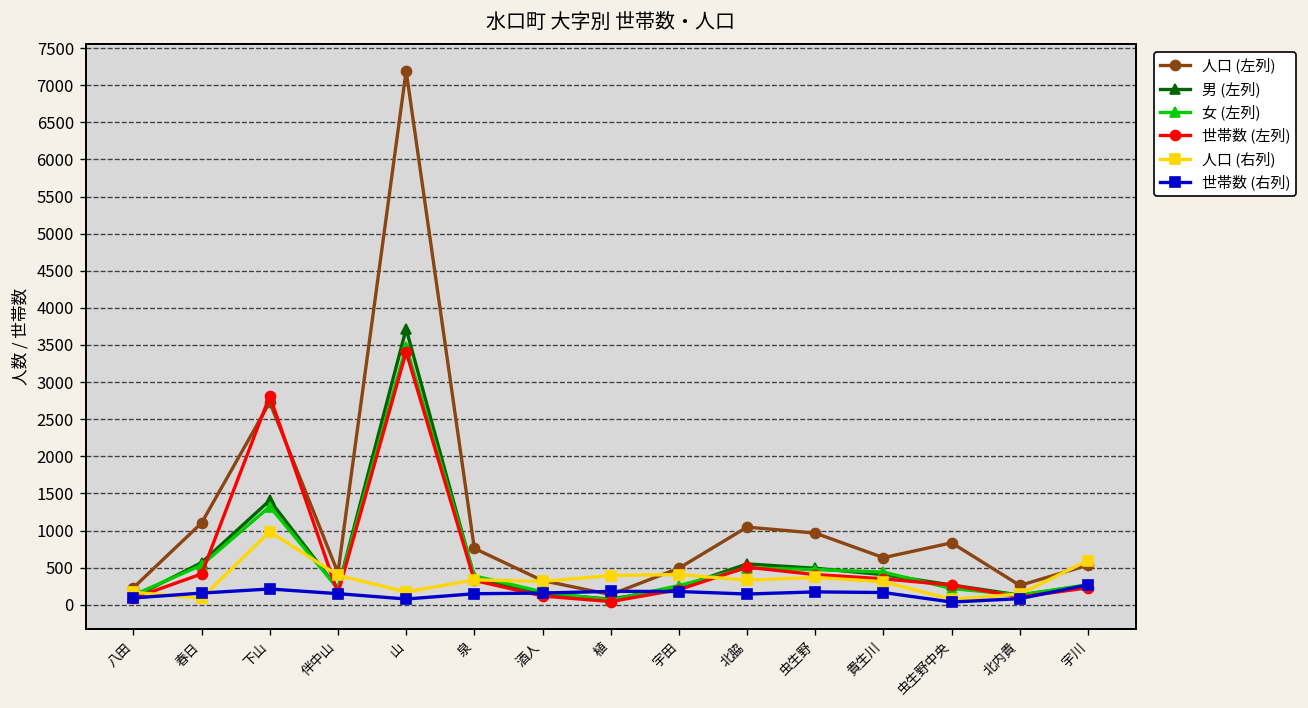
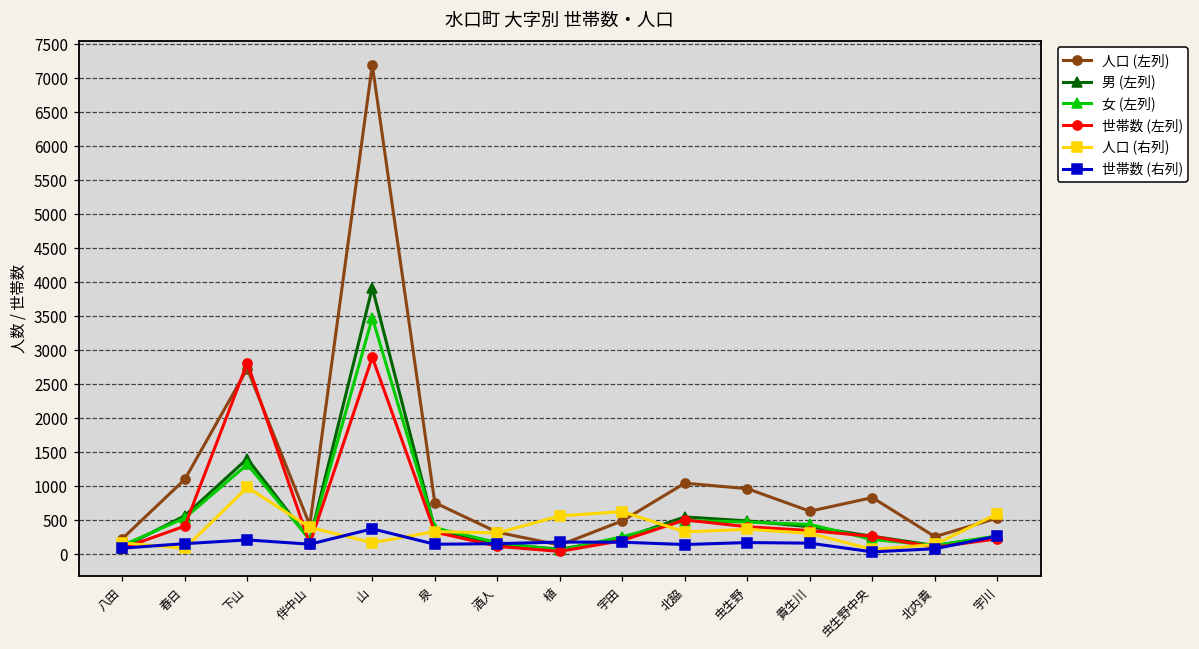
男 (左列), 山: 3700 -> 3900
世帯数 (左列), 山: 3400 -> 2900
世帯数 (右列), 山: 100 -> 400
人口 (右列), 植: 400 -> 600
人口 (右列), 宇田: 400 -> 600
